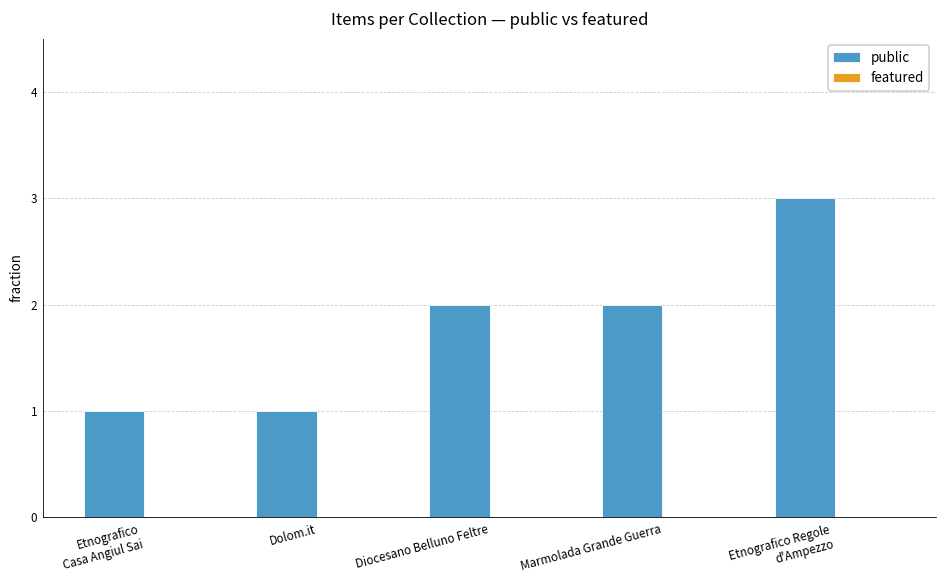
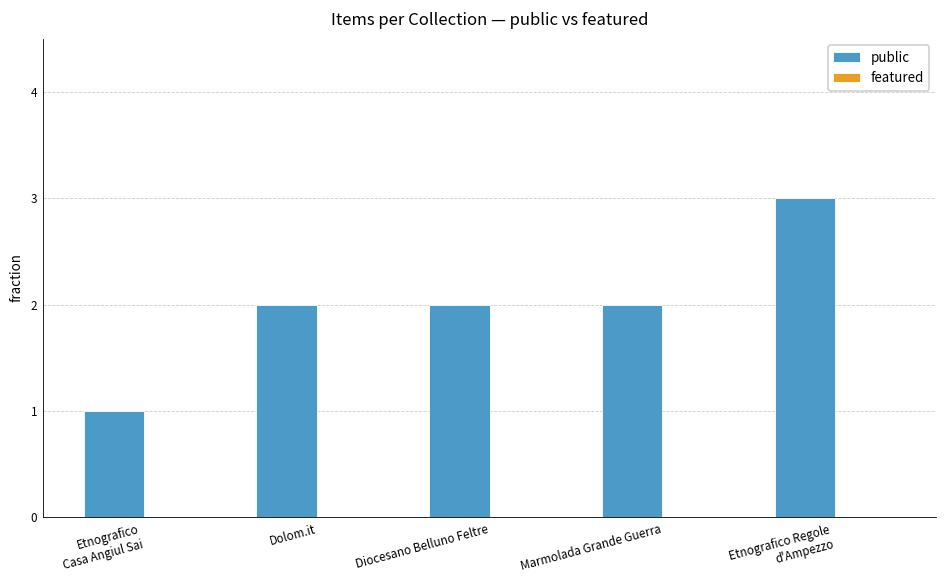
public, Dolom.it: 1 -> 2
